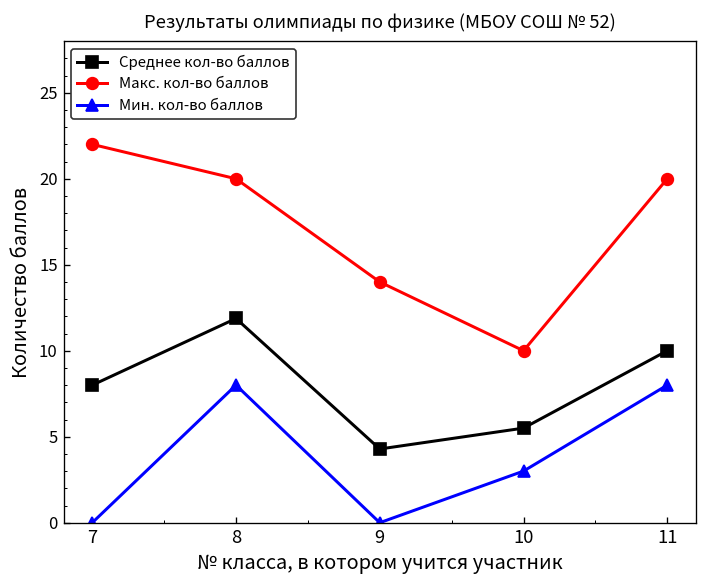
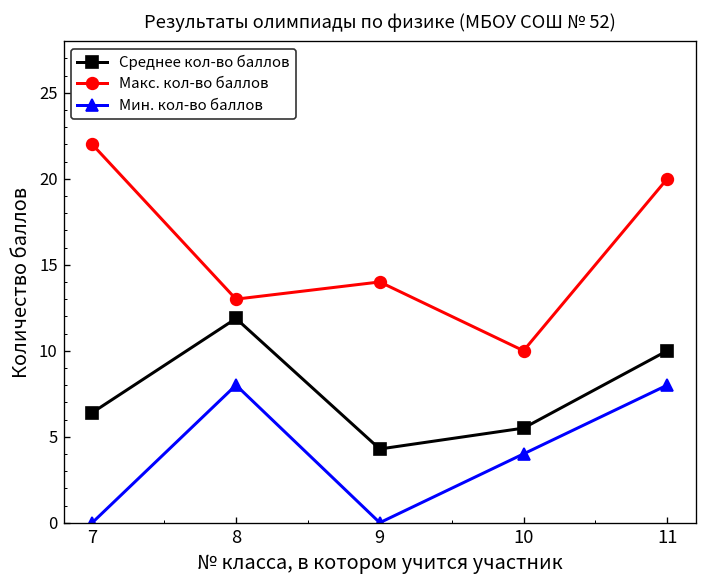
Среднее кол-во баллов, 7: 8.0 -> 6.4
Макс. кол-во баллов, 8: 20 -> 13
Мин. кол-во баллов, 10: 3 -> 4
